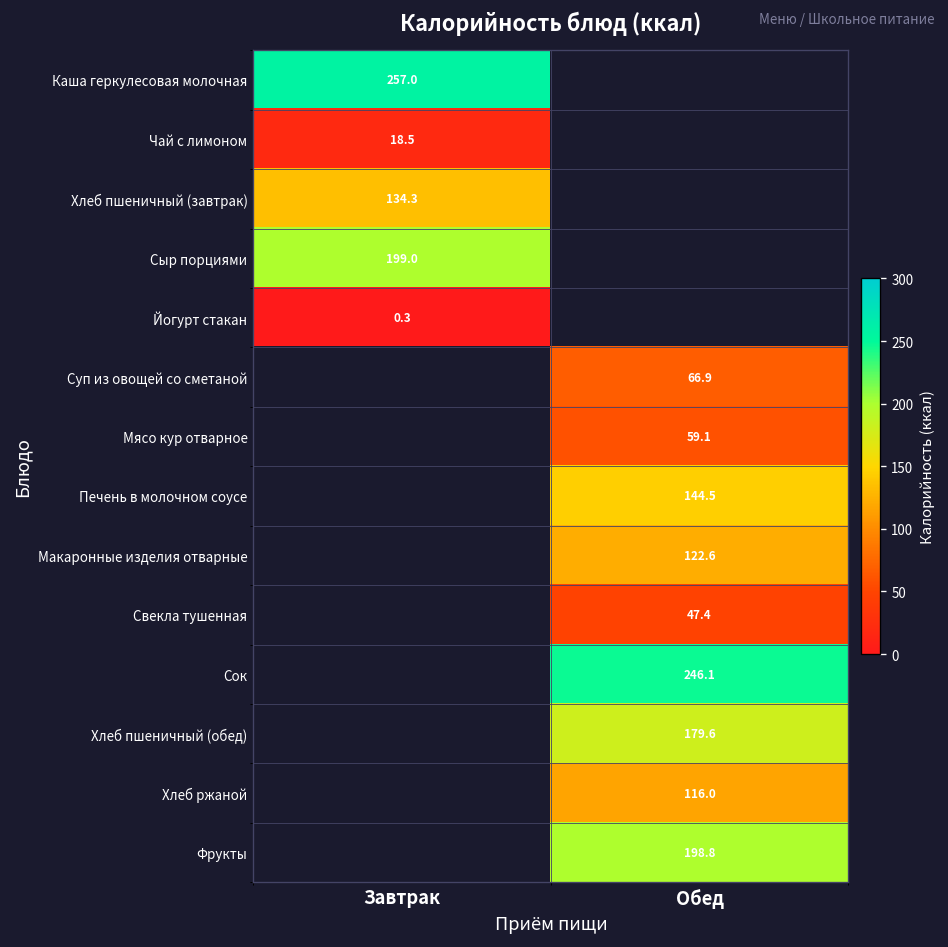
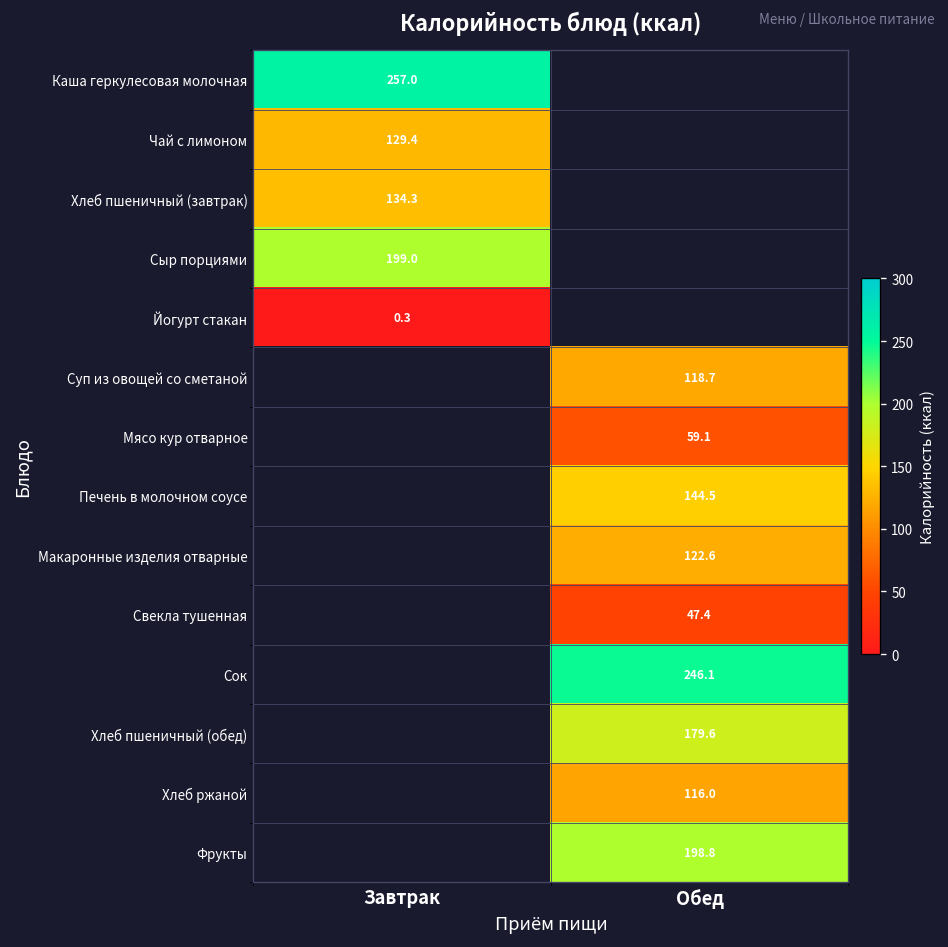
Чай с лимоном, Завтрак: 18.5 -> 129.4
Суп из овощей со сметаной, Обед: 66.9 -> 118.7
